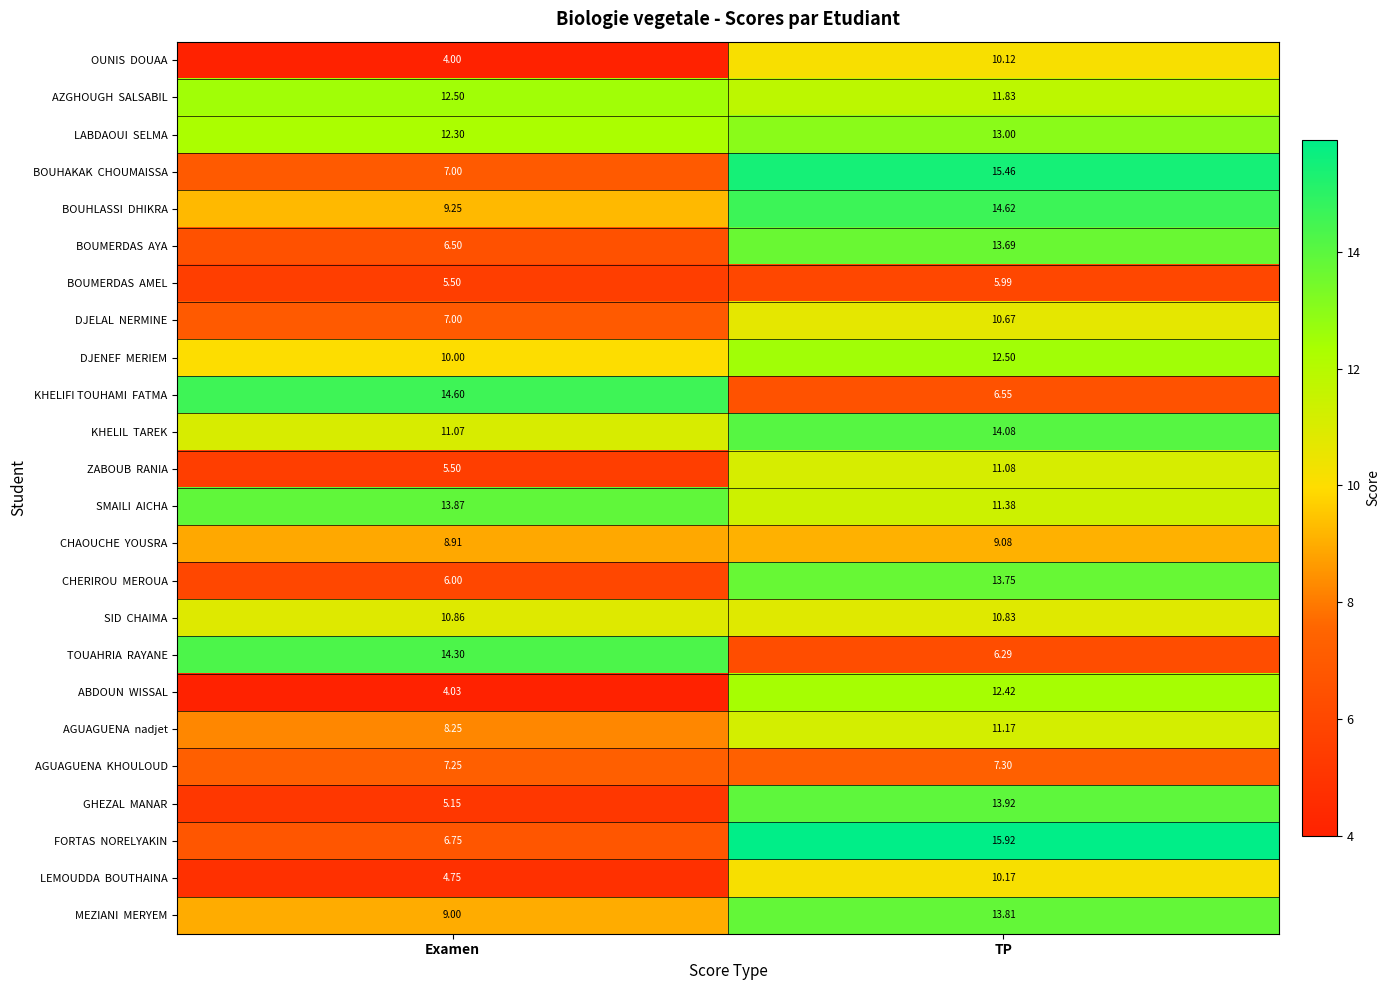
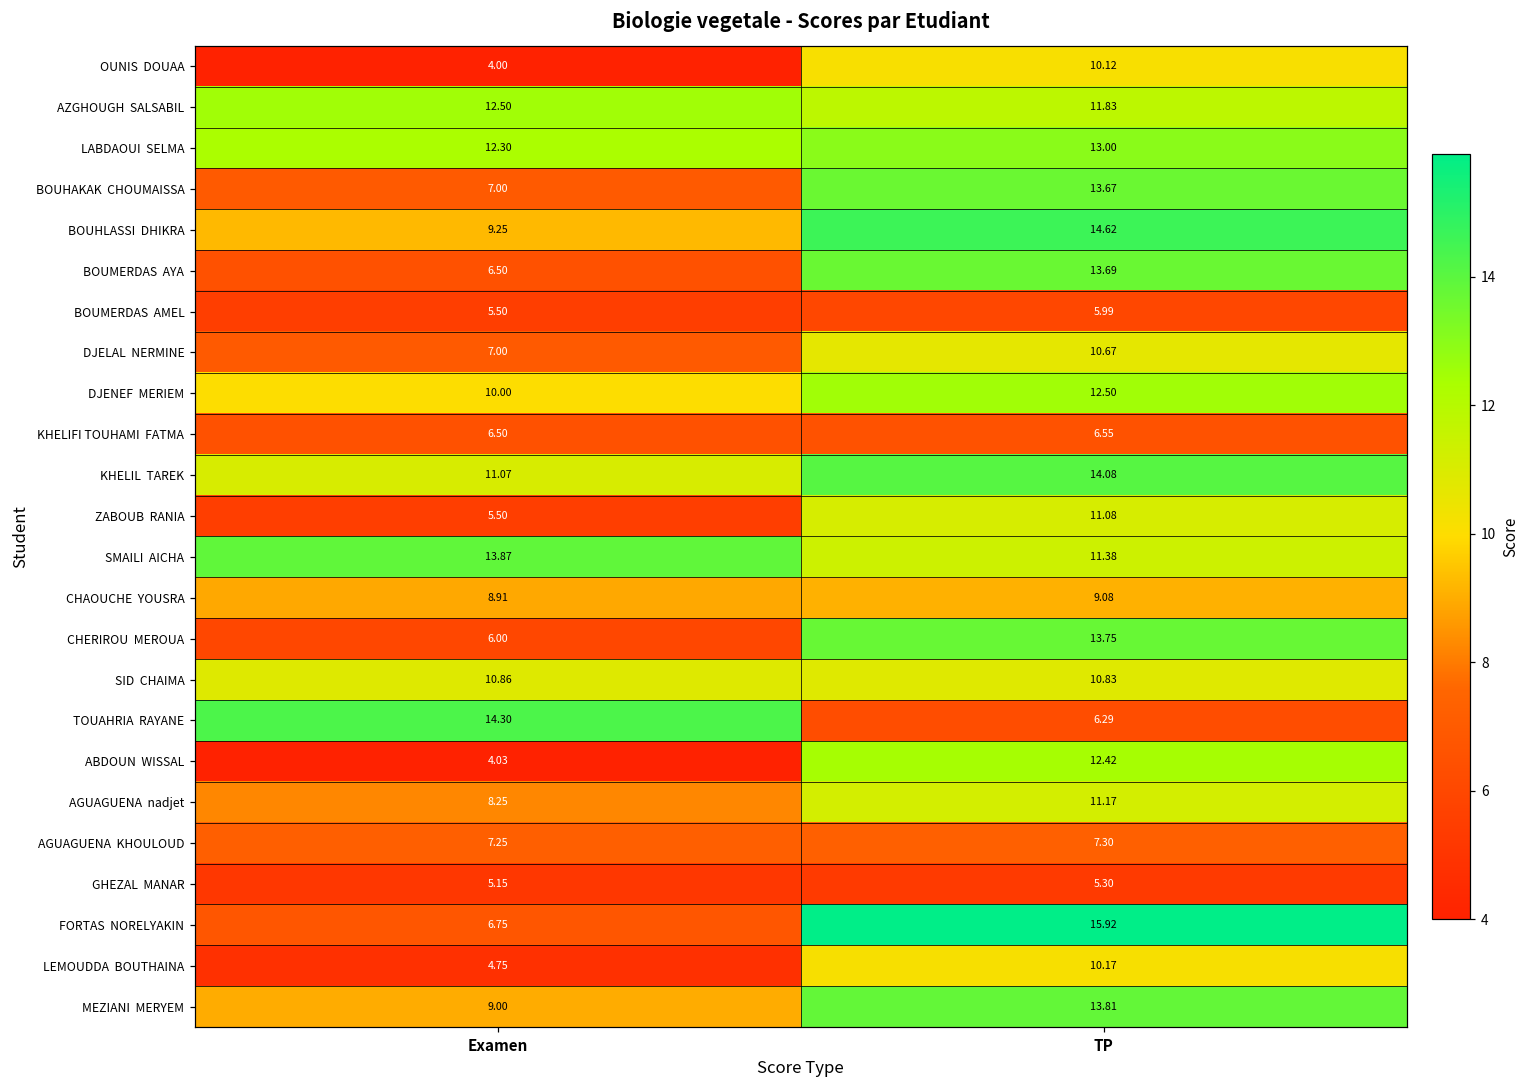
BOUHAKAK CHOUMAISSA, TP: 15.46 -> 13.67
KHELIFI TOUHAMI FATMA, Examen: 14.60 -> 6.50
GHEZAL MANAR, TP: 13.92 -> 5.30
